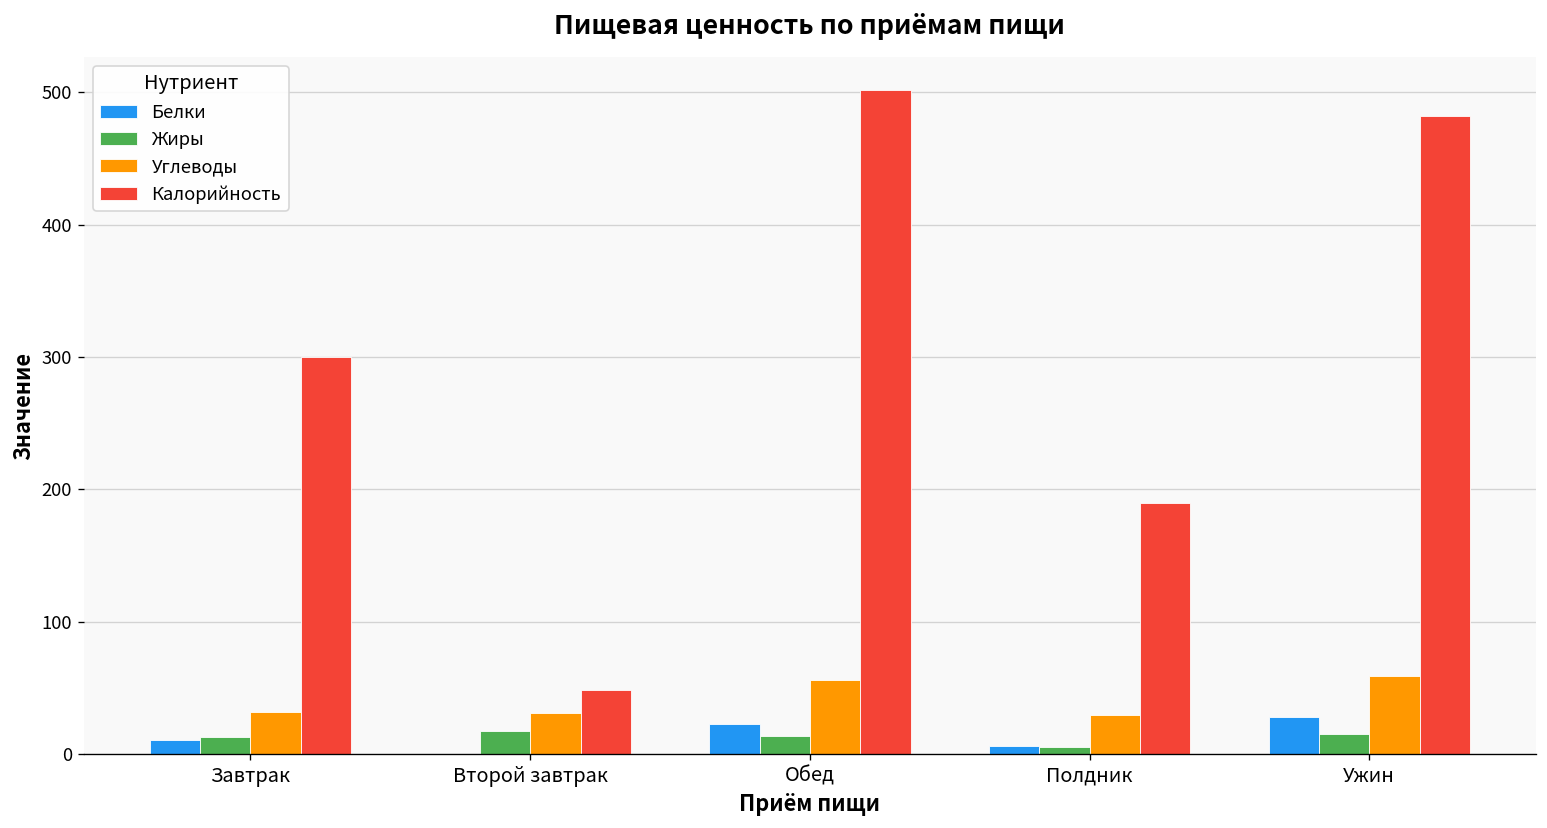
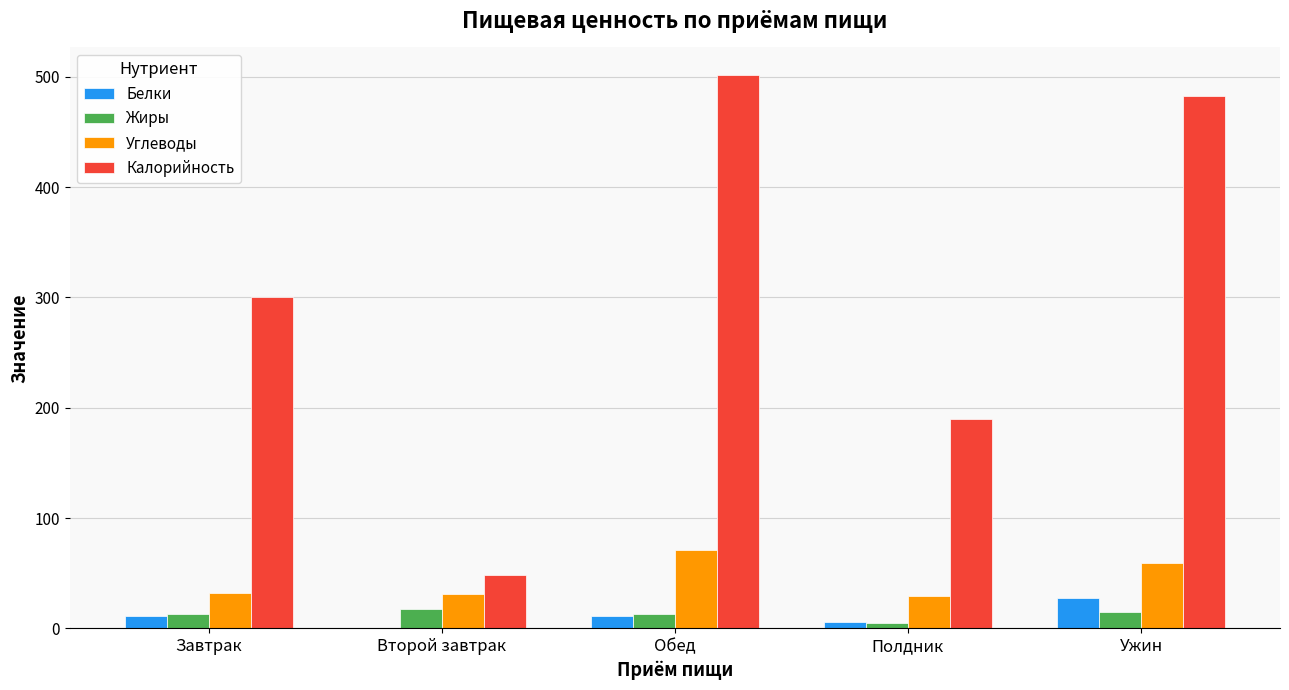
Белки, Обед: 23 -> 11
Углеводы, Обед: 56 -> 72
